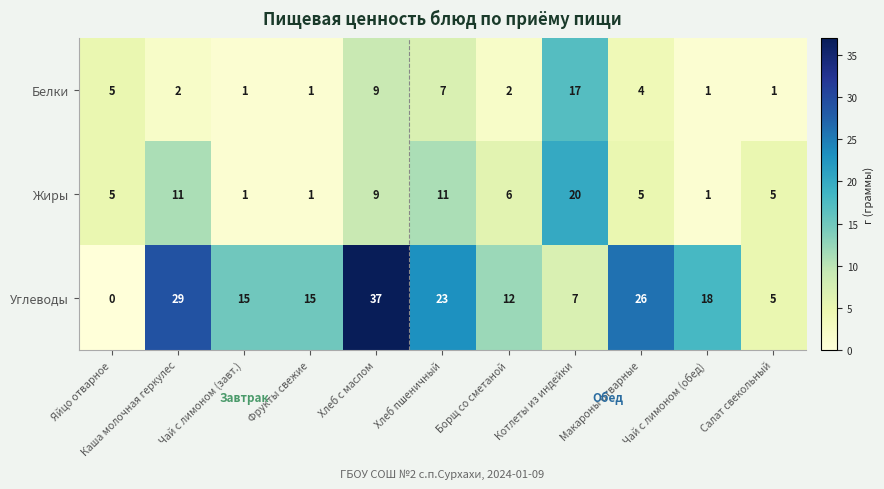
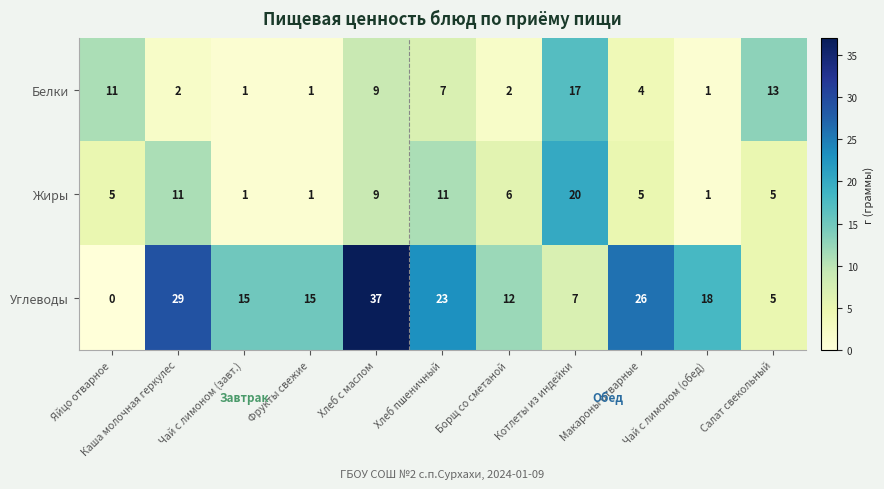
Белки, Яйцо отварное: 5 -> 11
Белки, Салат свекольный: 1 -> 13
